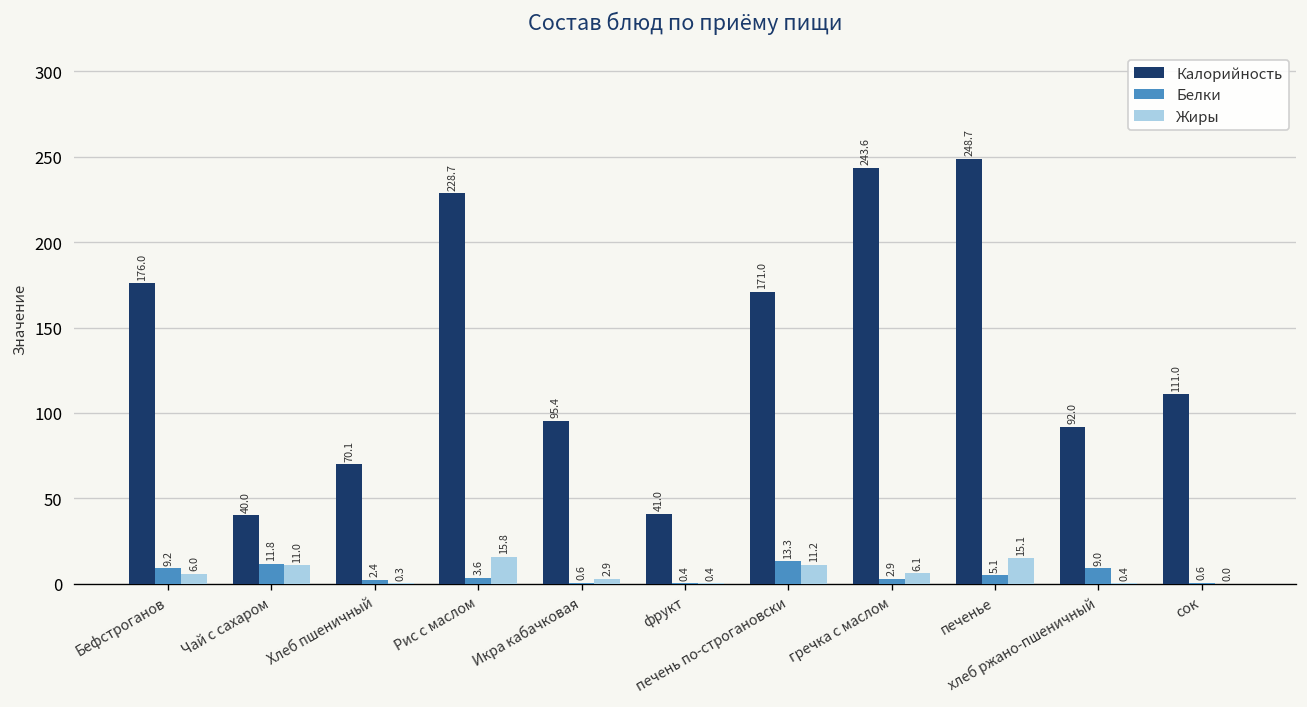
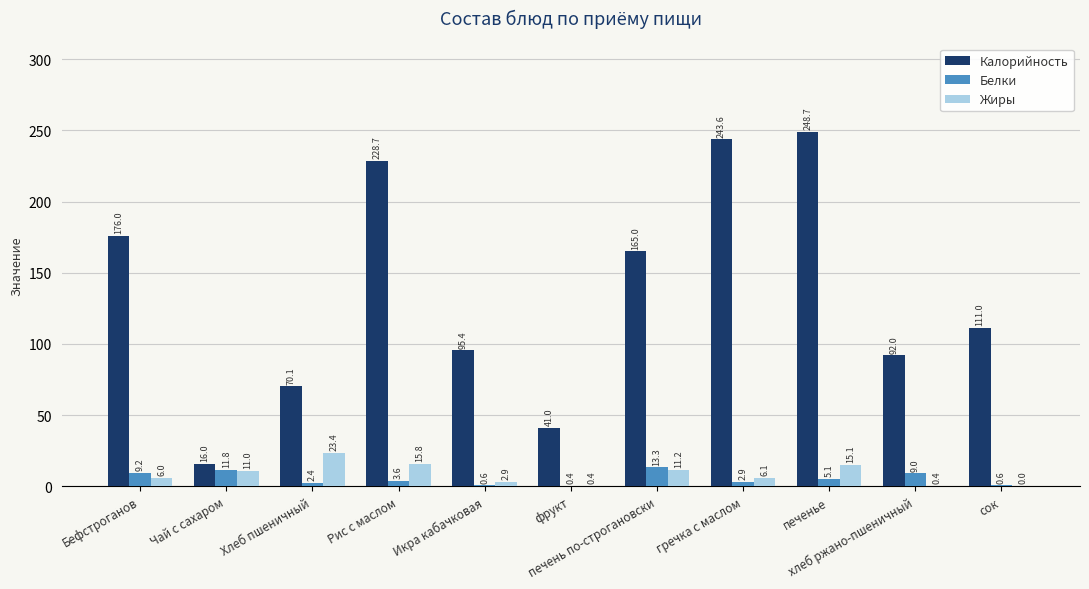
Калорийность, Чай с сахаром: 40.0 -> 16.0
Жиры, Хлеб пшеничный: 0.3 -> 23.4
Калорийность, печень по-строгановски: 171.0 -> 165.0
